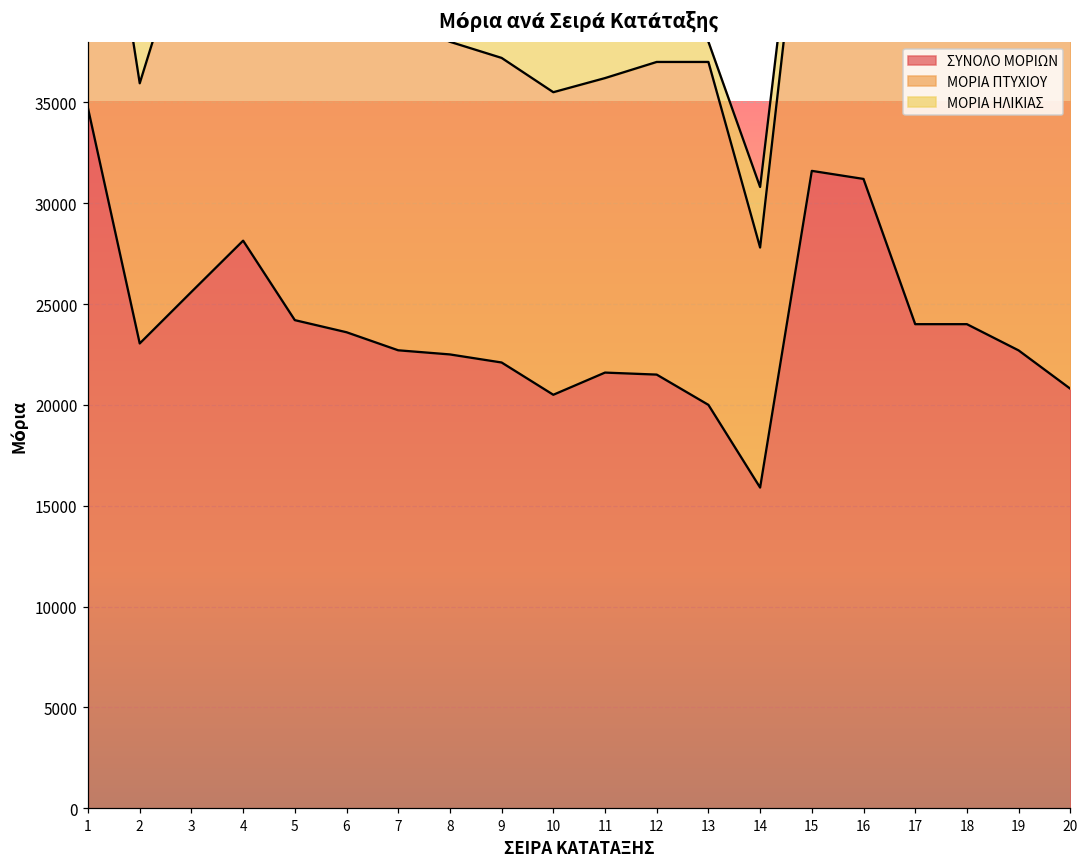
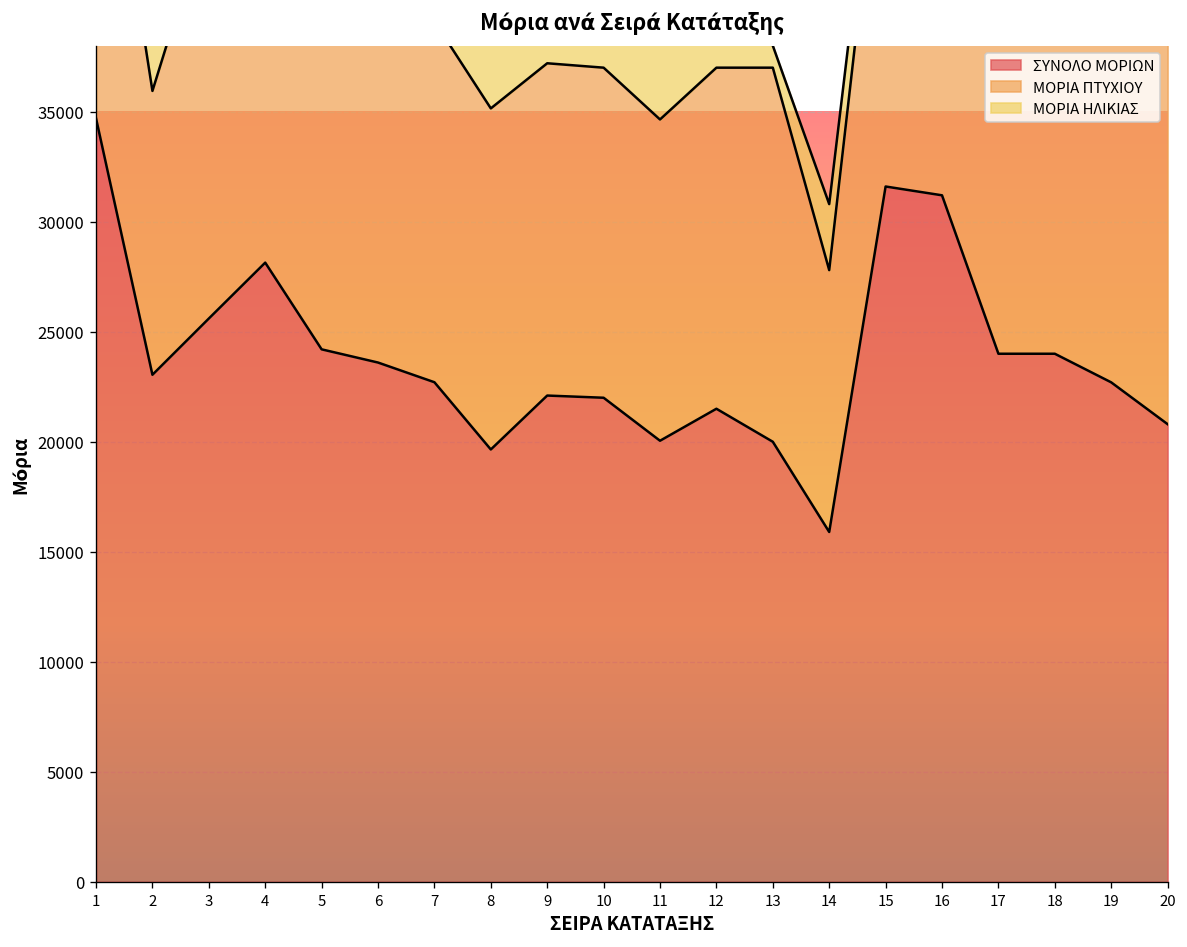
ΣΥΝΟΛΟ ΜΟΡΙΩΝ, 8: 22500 -> 19600
ΣΥΝΟΛΟ ΜΟΡΙΩΝ, 10: 20500 -> 22000
ΣΥΝΟΛΟ ΜΟΡΙΩΝ, 11: 21600 -> 20000
